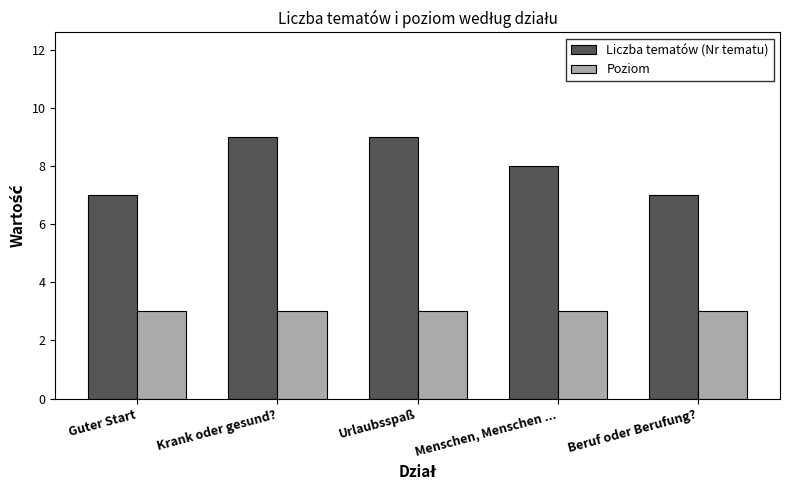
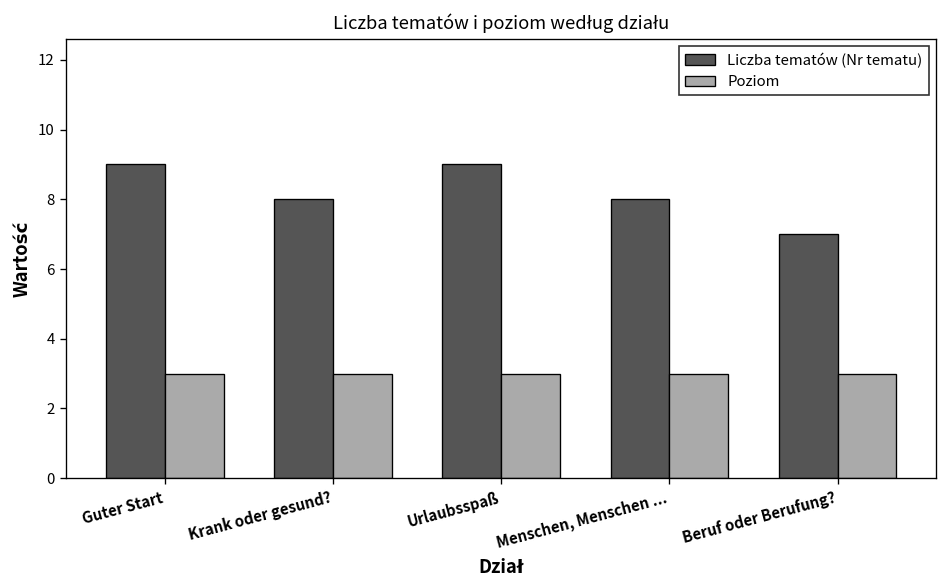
Liczba tematów (Nr tematu), Guter Start: 7 -> 9
Liczba tematów (Nr tematu), Krank oder gesund?: 9 -> 8
